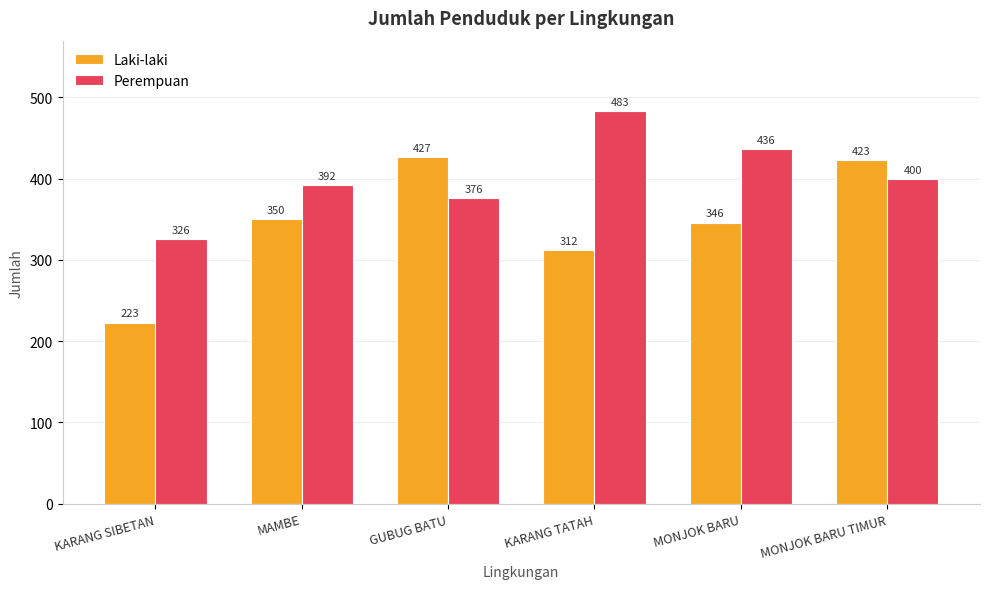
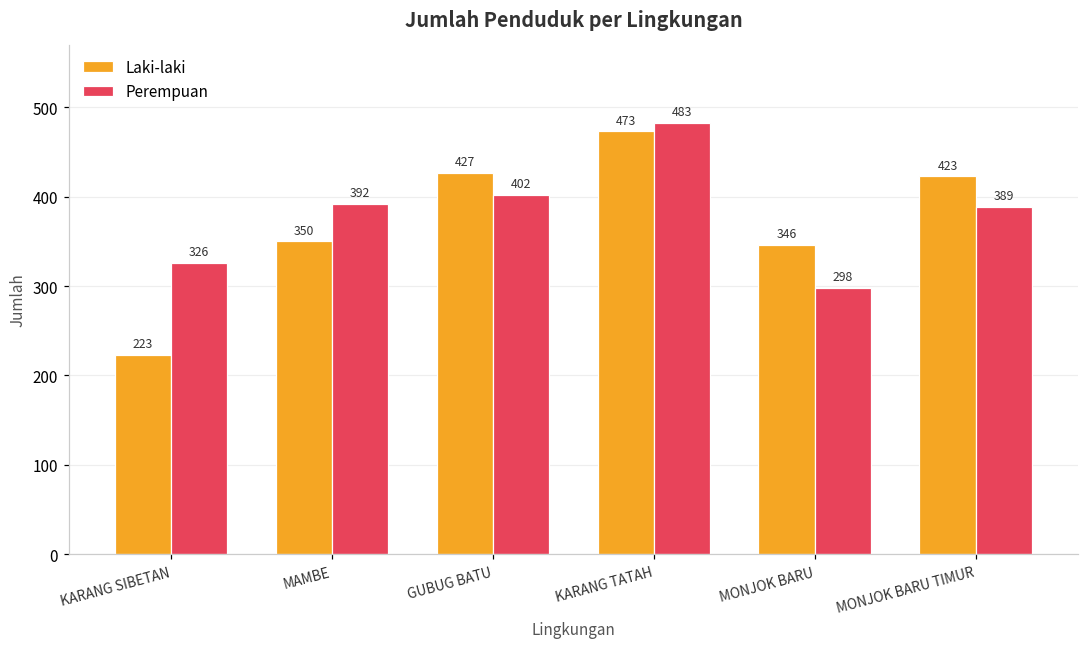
Perempuan, GUBUG BATU: 376 -> 402
Laki-laki, KARANG TATAH: 312 -> 473
Perempuan, MONJOK BARU: 436 -> 298
Perempuan, MONJOK BARU TIMUR: 400 -> 389
